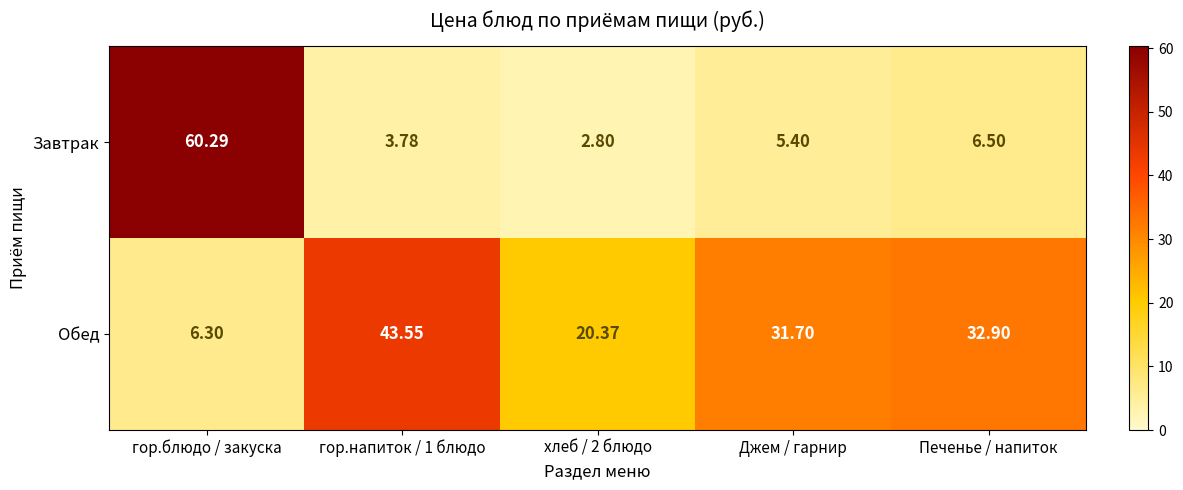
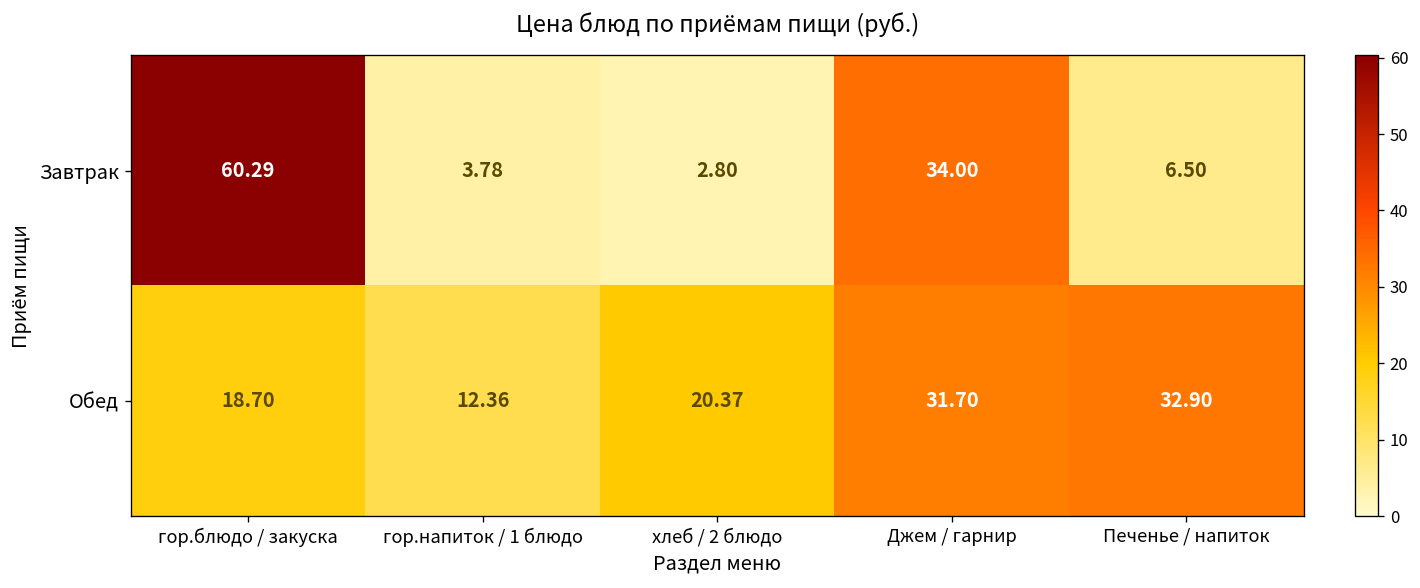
Завтрак, Джем / гарнир: 5.40 -> 34.00
Обед, гор.блюдо / закуска: 6.30 -> 18.70
Обед, гор.напиток / 1 блюдо: 43.55 -> 12.36
